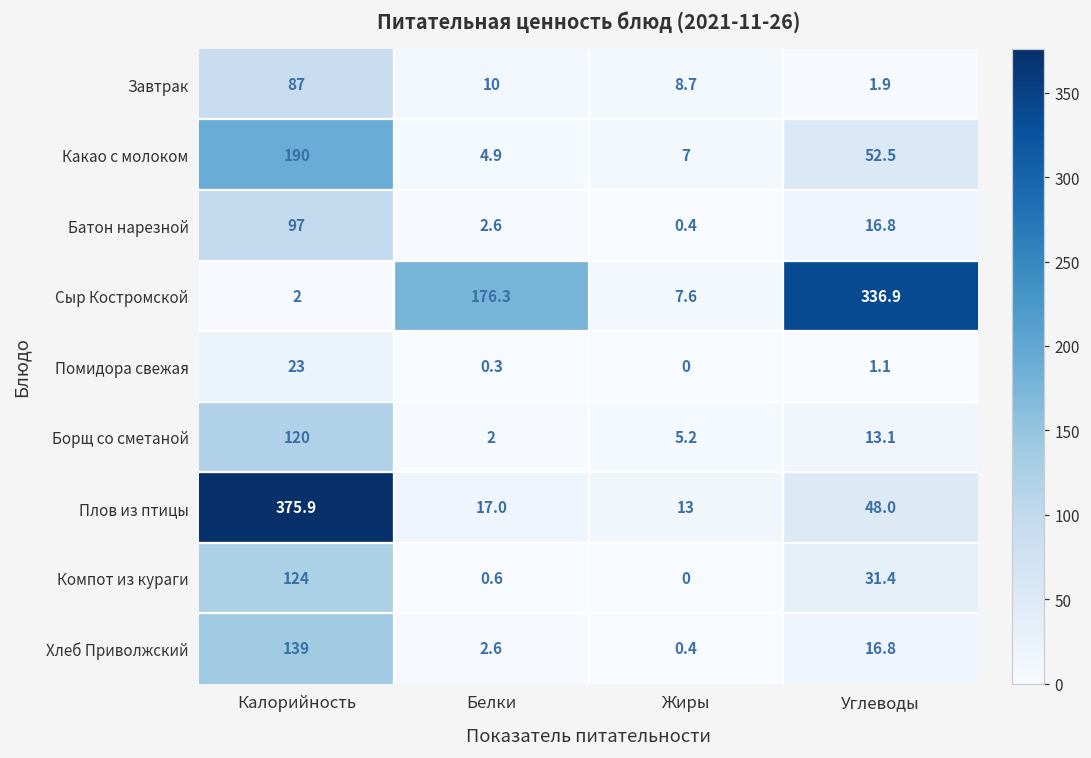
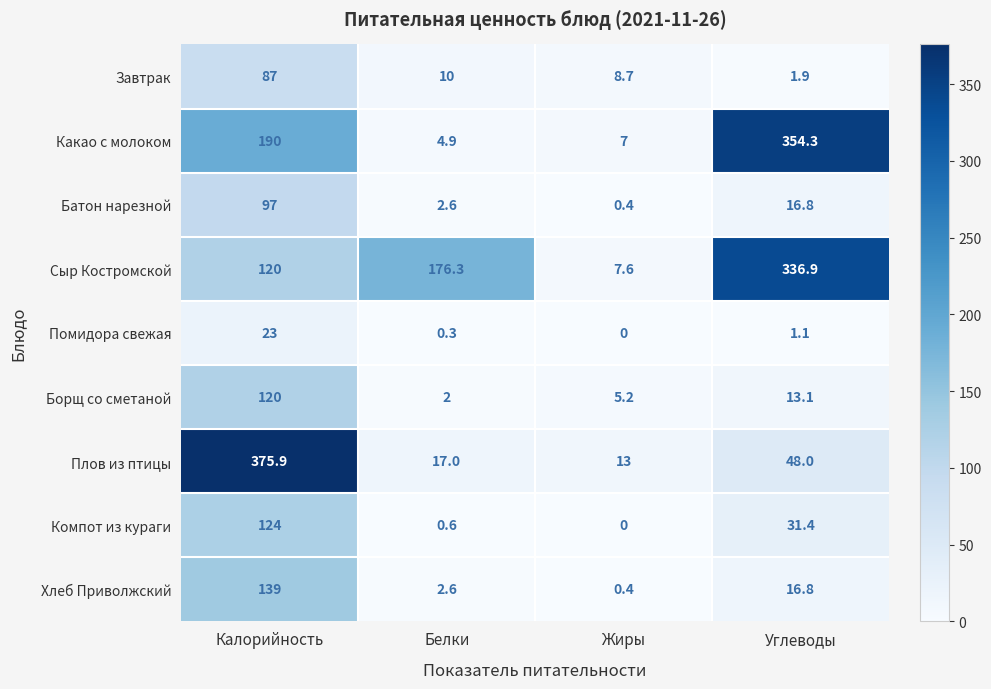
Какао с молоком, Углеводы: 52.5 -> 354.3
Сыр Костромской, Калорийность: 2 -> 120
